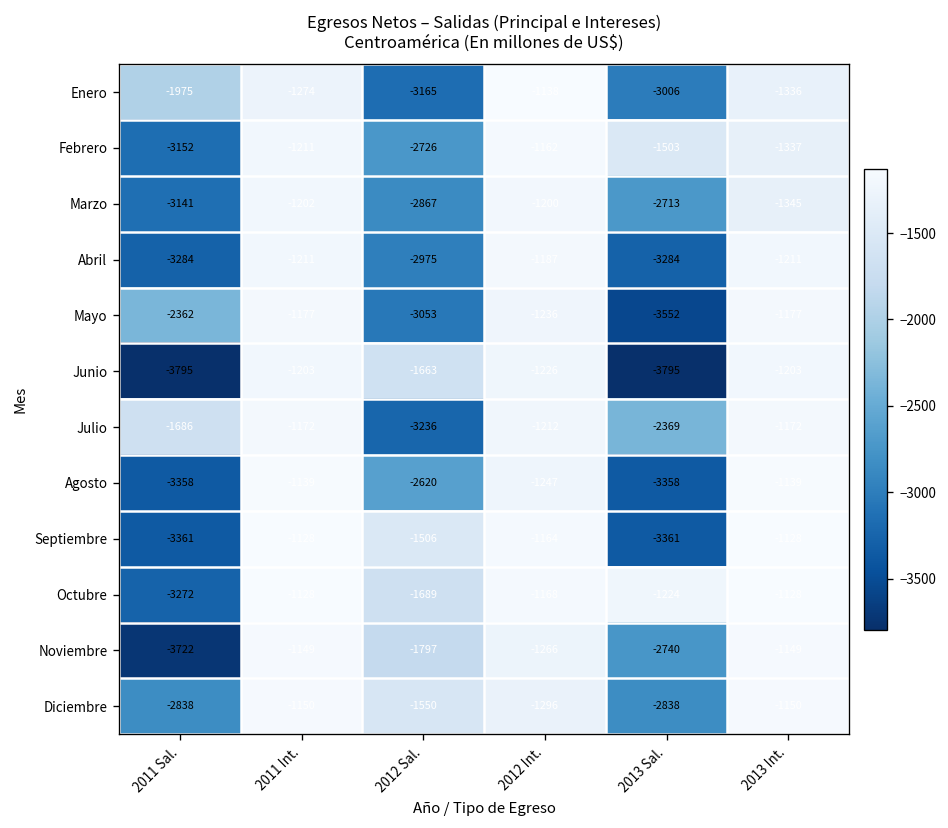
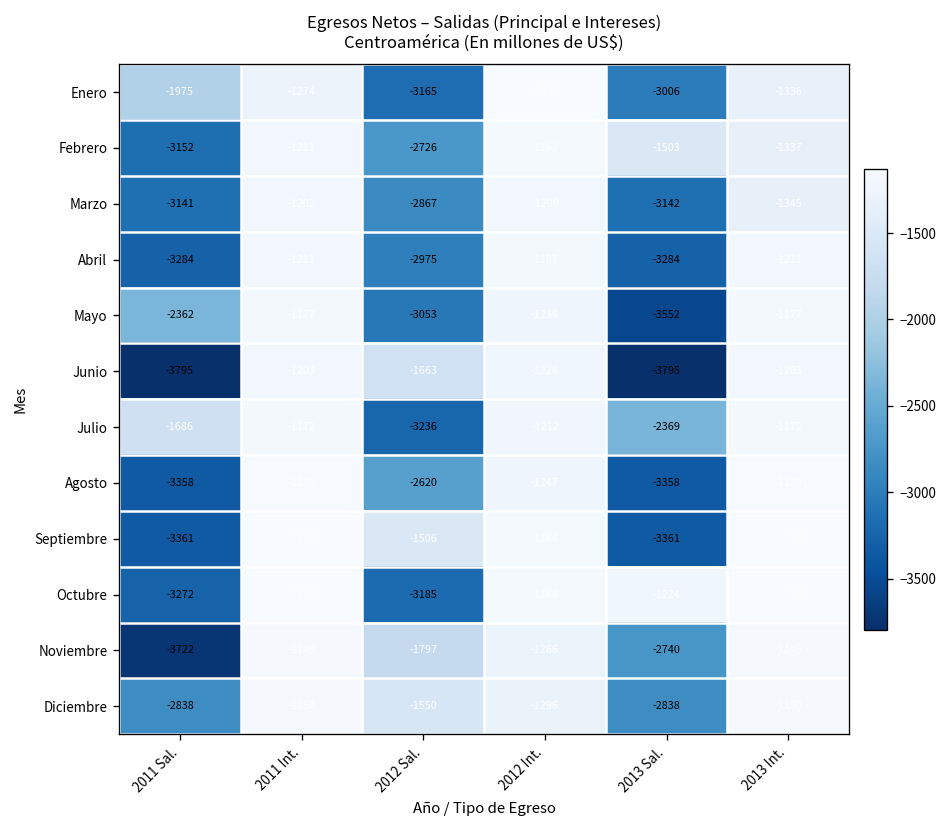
Marzo, 2013 Sal.: -2713 -> -3142
Octubre, 2012 Sal.: -1689 -> -3185
